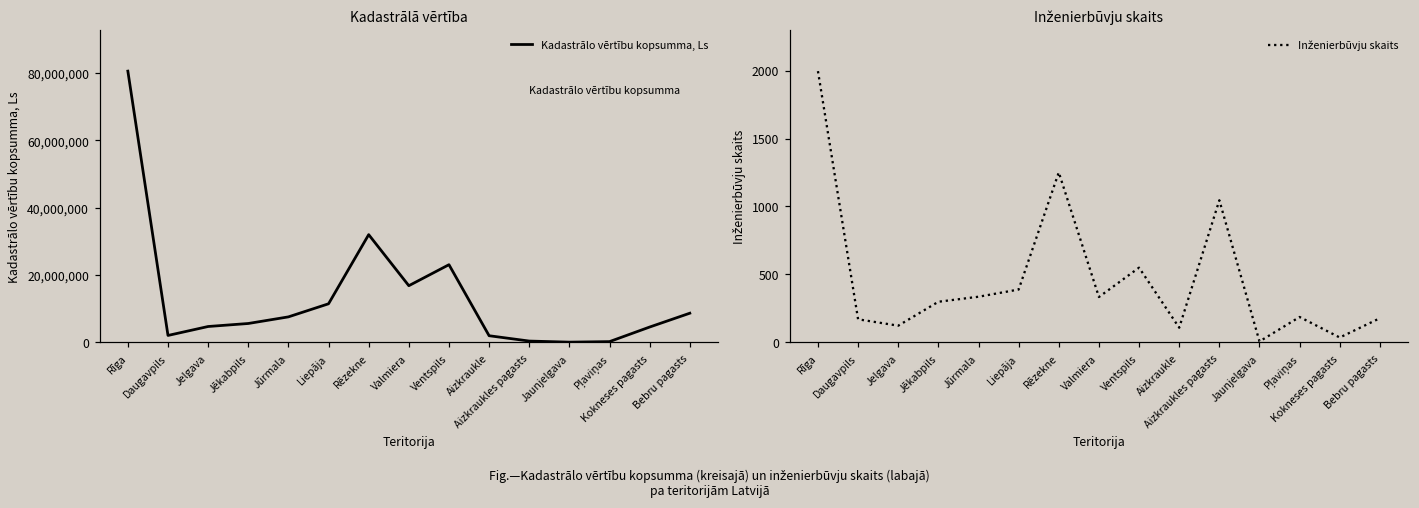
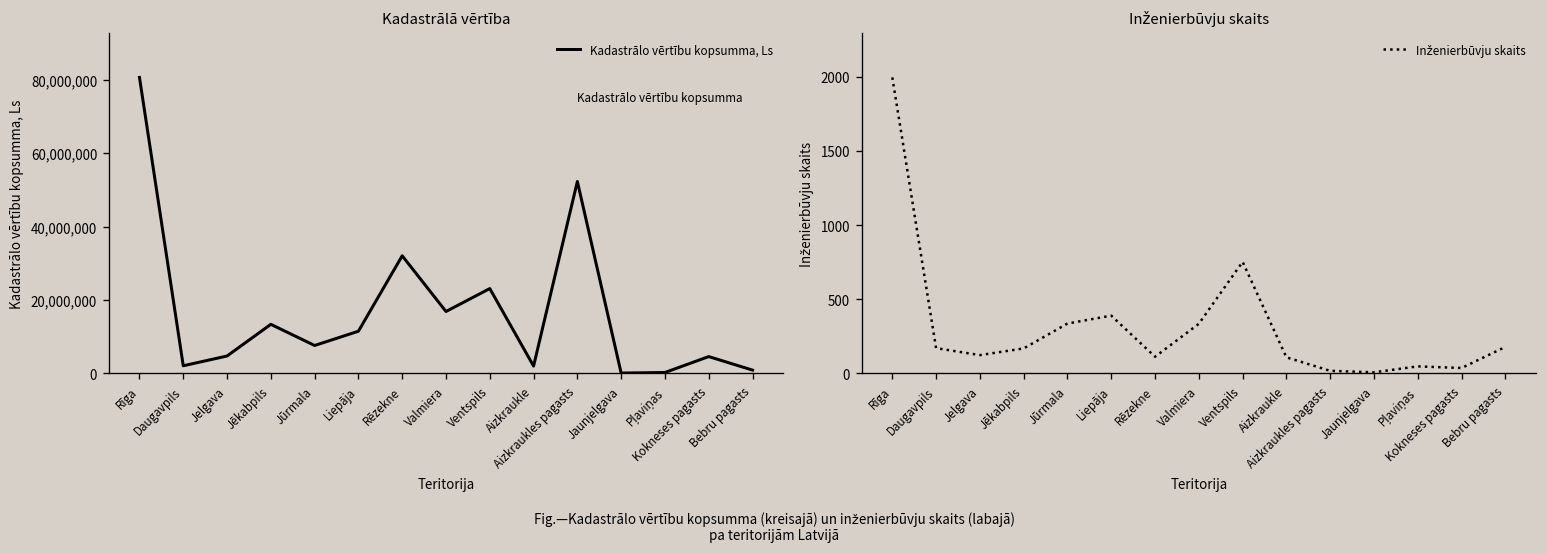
Kadastrālā vērtība, Jēkabpils: 6,000,000 -> 13,000,000
Kadastrālā vērtība, Aizkraukles pagasts: 0 -> 52,000,000
Kadastrālā vērtība, Bebru pagasts: 9,000,000 -> 1,000,000
Inženierbūvju skaits, Jēkabpils: 300 -> 170
Inženierbūvju skaits, Rēzekne: 1250 -> 110
Inženierbūvju skaits, Ventspils: 550 -> 750
Inženierbūvju skaits, Aizkraukles pagasts: 1050 -> 20
Inženierbūvju skaits, Pļaviņas: 190 -> 50
